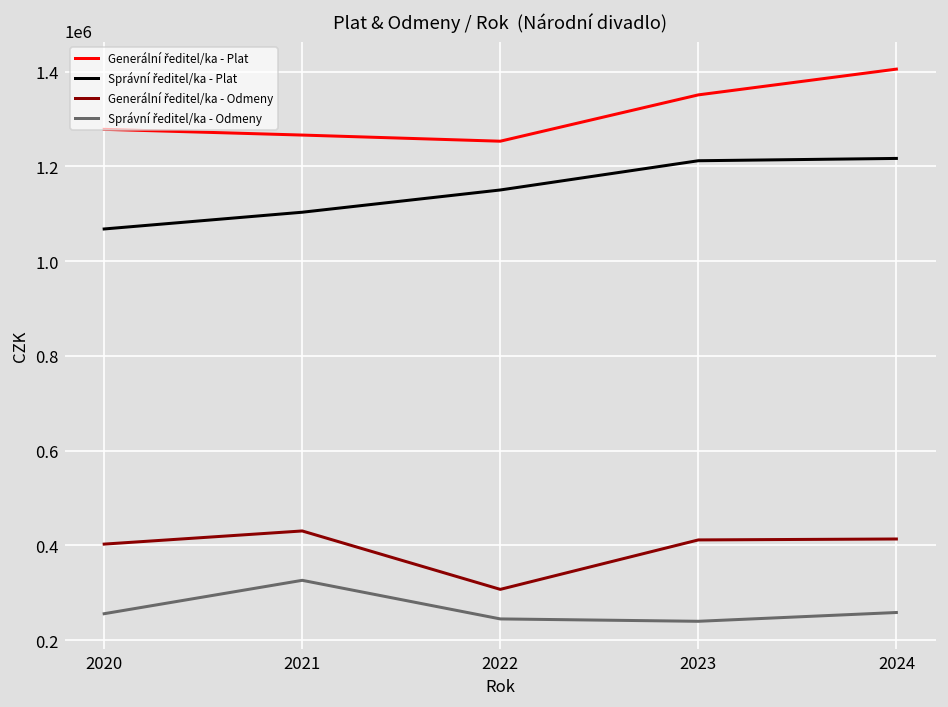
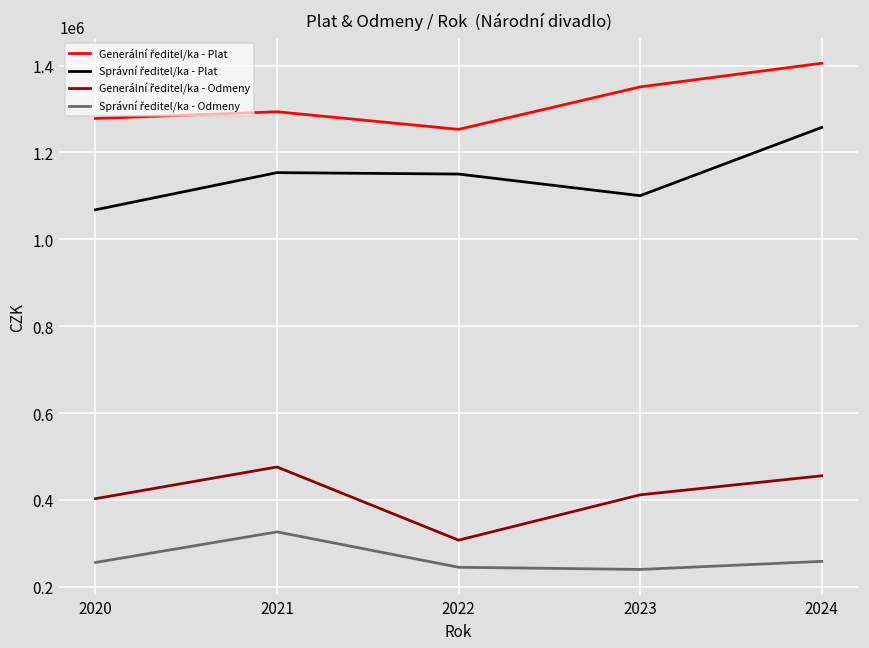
Generální ředitel/ka - Plat, 2021: 1270000 -> 1290000
Správní ředitel/ka - Plat, 2021: 1100000 -> 1150000
Generální ředitel/ka - Odmeny, 2021: 430000 -> 480000
Správní ředitel/ka - Plat, 2023: 1210000 -> 1100000
Správní ředitel/ka - Plat, 2024: 1220000 -> 1260000
Generální ředitel/ka - Odmeny, 2024: 410000 -> 460000
